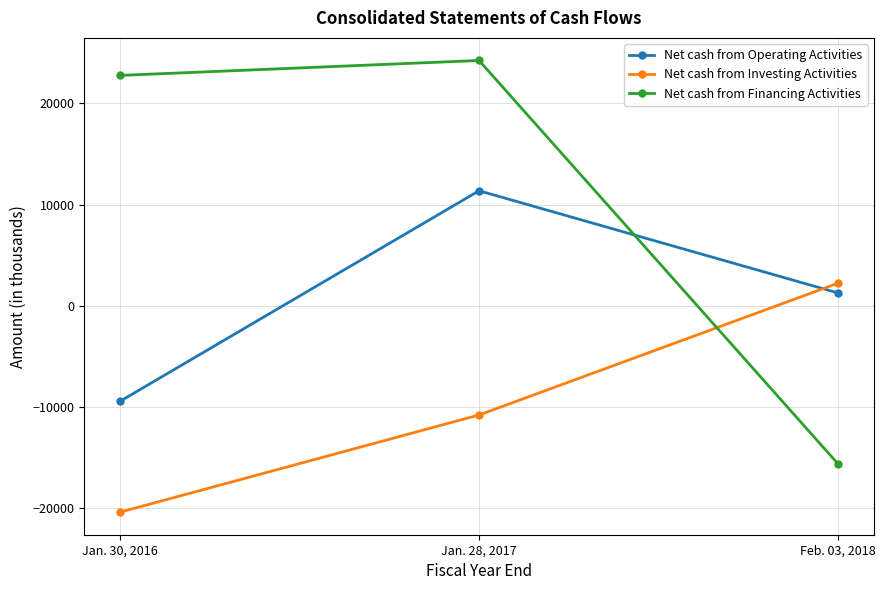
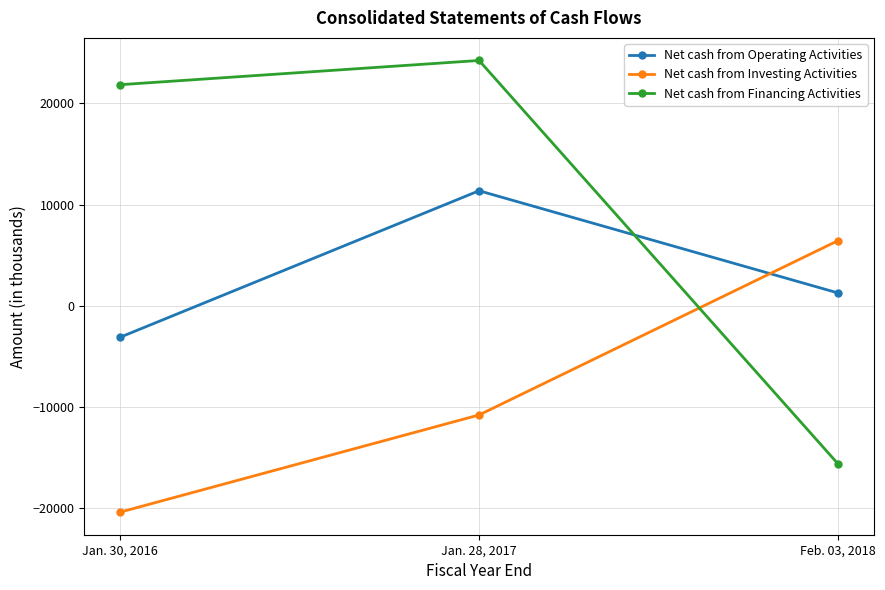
Net cash from Operating Activities, Jan. 30, 2016: -9400 -> -3100
Net cash from Financing Activities, Jan. 30, 2016: 22800 -> 21800
Net cash from Investing Activities, Feb. 03, 2018: 2200 -> 6400
